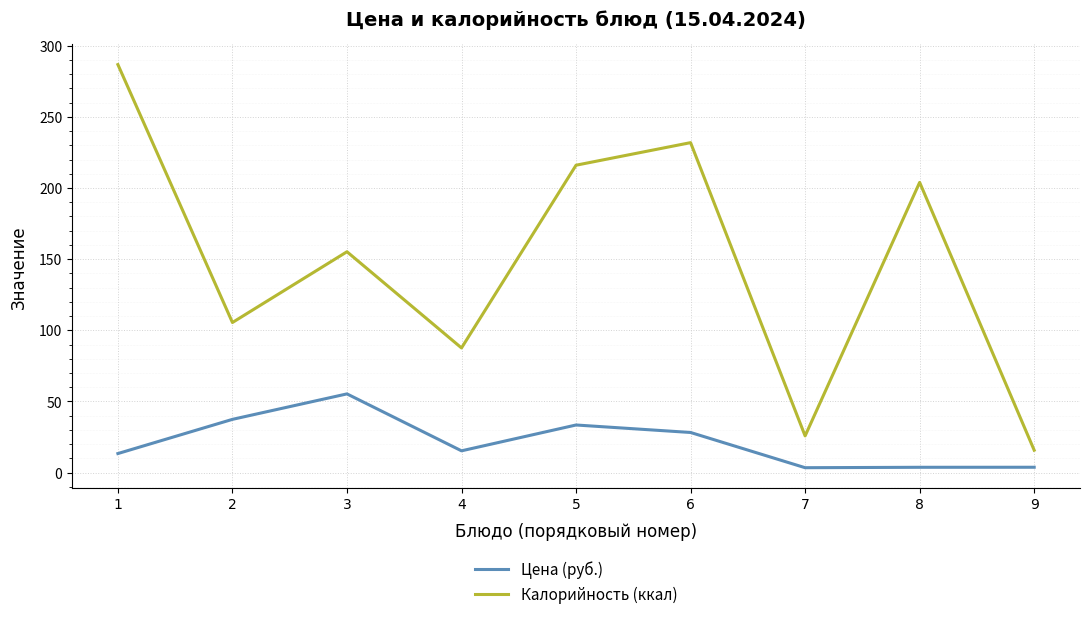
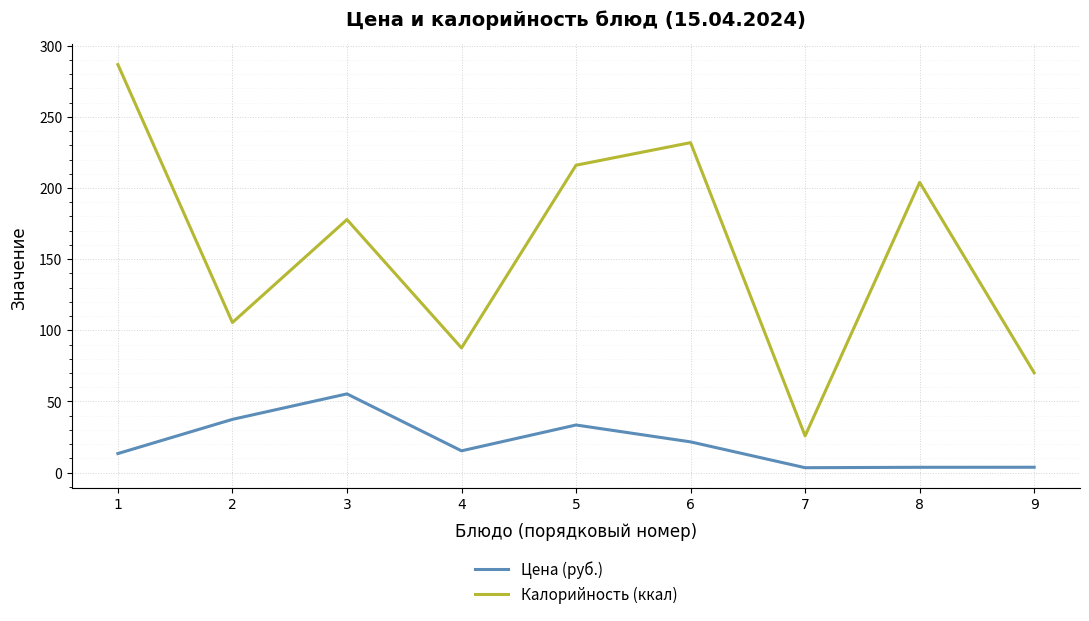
Калорийность (ккал), 3: 155 -> 178
Цена (руб.), 6: 28 -> 22
Калорийность (ккал), 9: 16 -> 70
